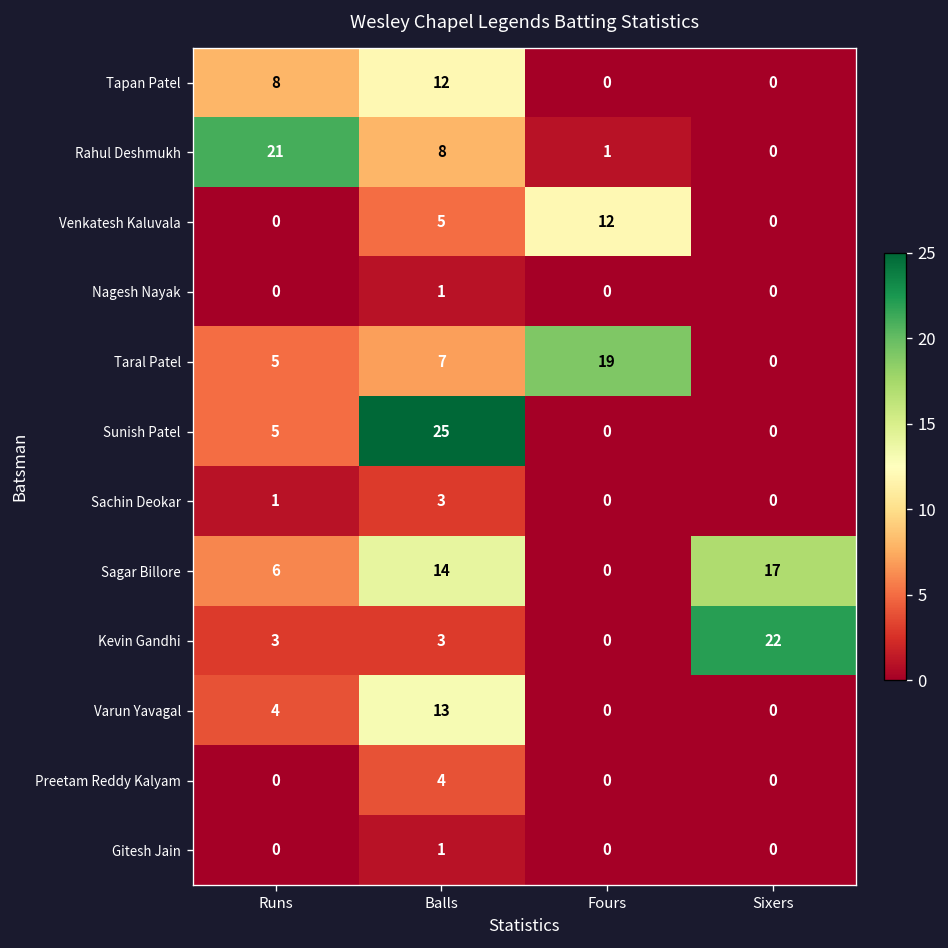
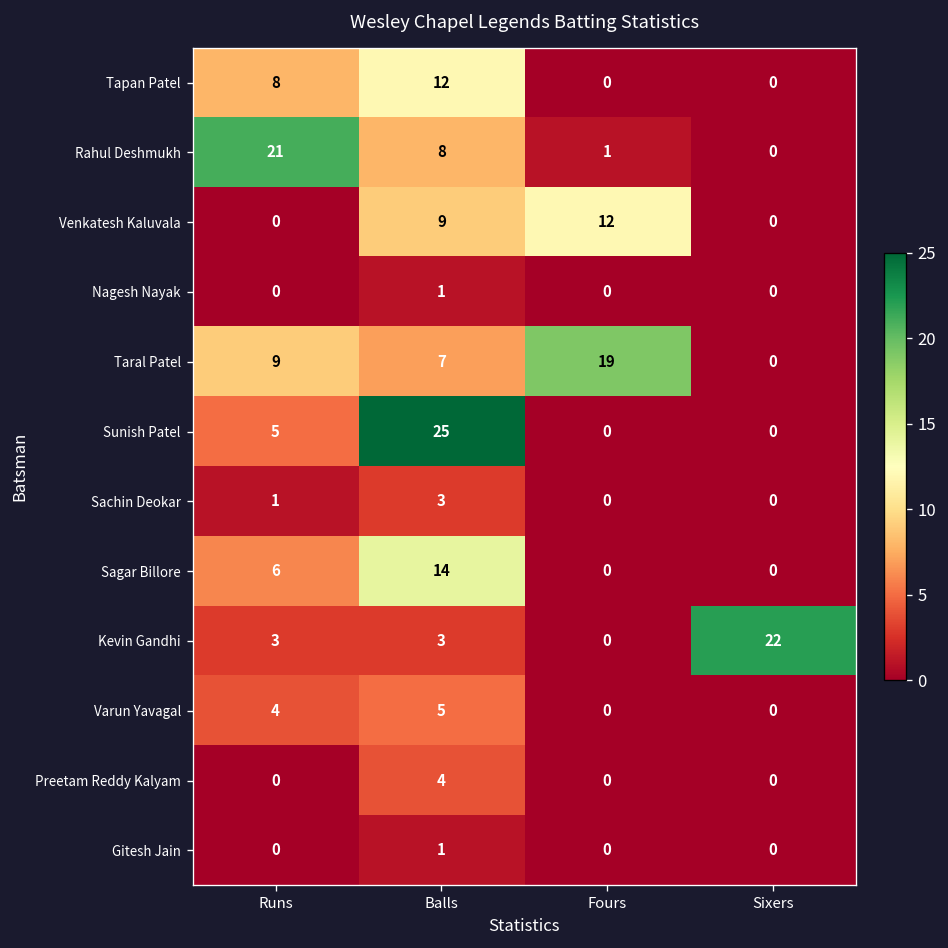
Venkatesh Kaluvala, Balls: 5 -> 9
Taral Patel, Runs: 5 -> 9
Sagar Billore, Sixers: 17 -> 0
Varun Yavagal, Balls: 13 -> 5
